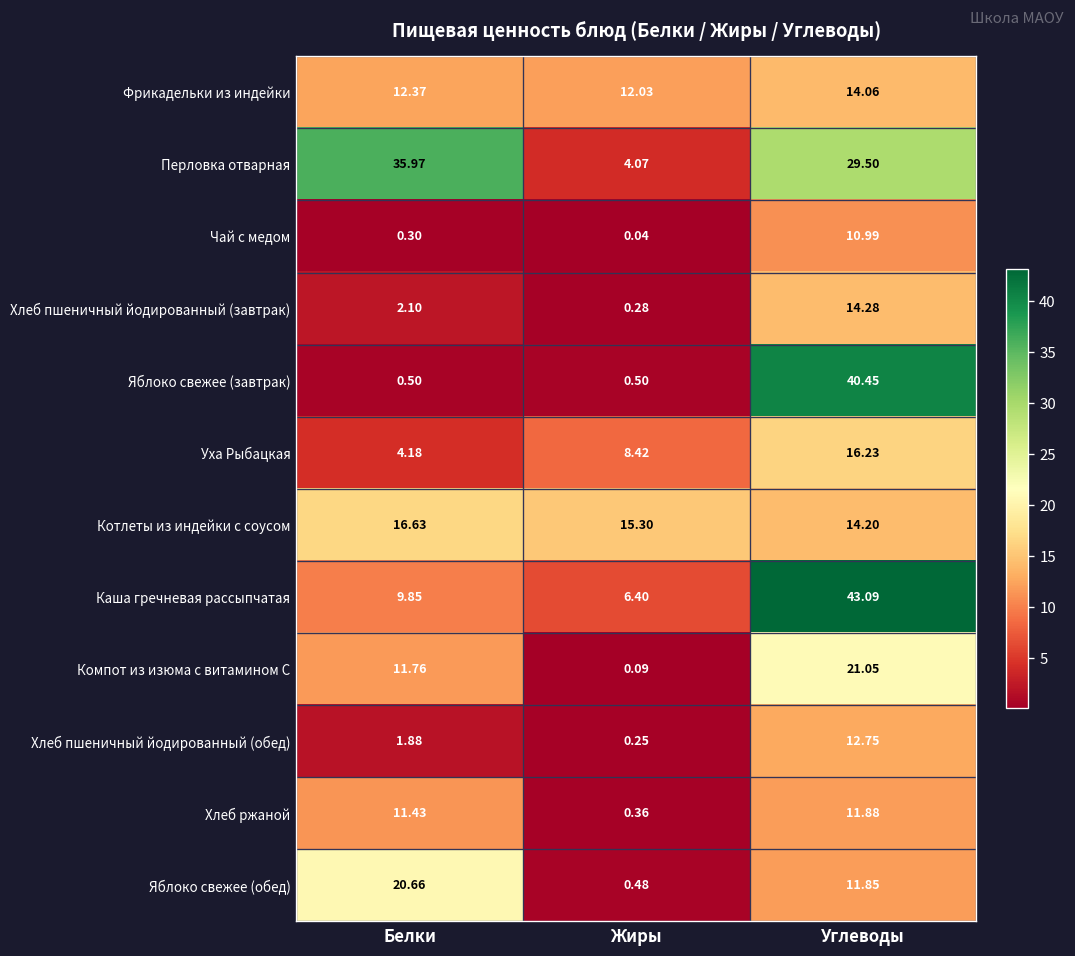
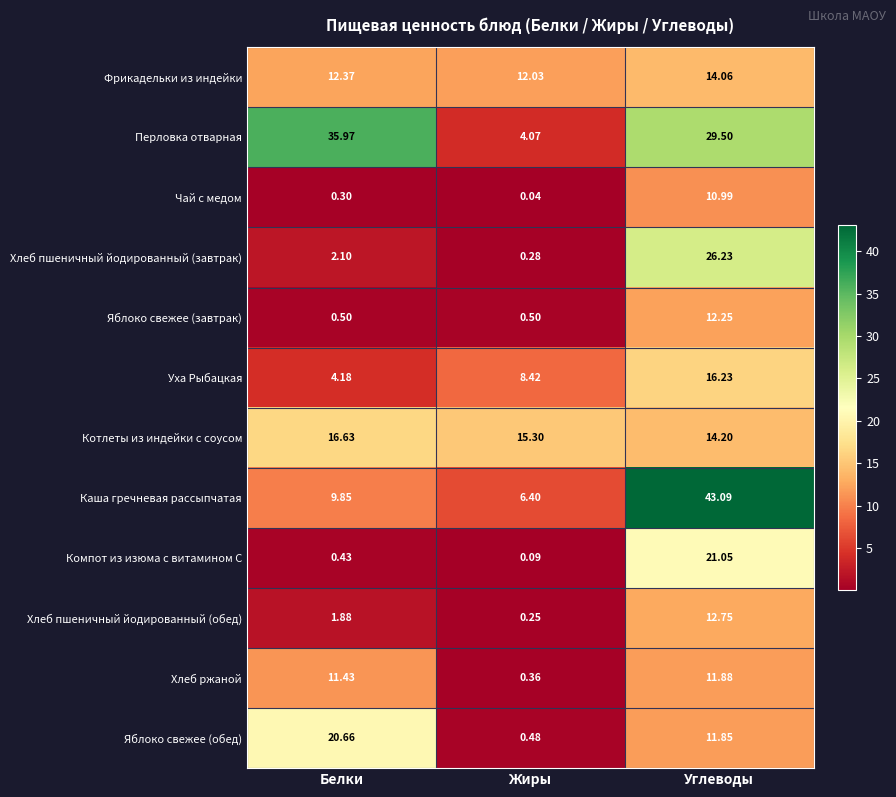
Хлеб пшеничный йодированный (завтрак), Углеводы: 14.28 -> 26.23
Яблоко свежее (завтрак), Углеводы: 40.45 -> 12.25
Компот из изюма с витамином С, Белки: 11.76 -> 0.43
